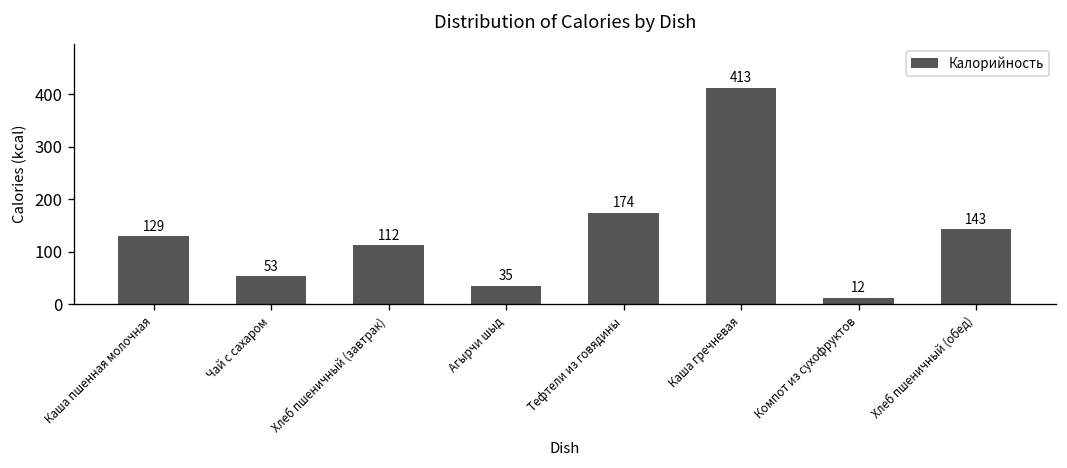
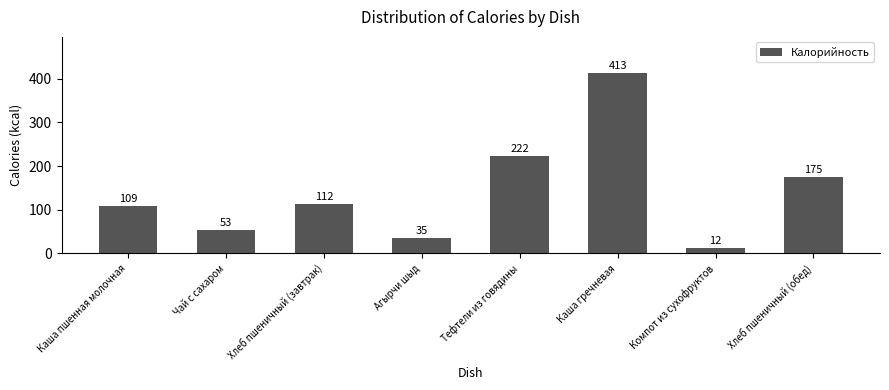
Каша пшенная молочная: 129 -> 109
Тефтели из говядины: 174 -> 222
Хлеб пшеничный (обед): 143 -> 175
